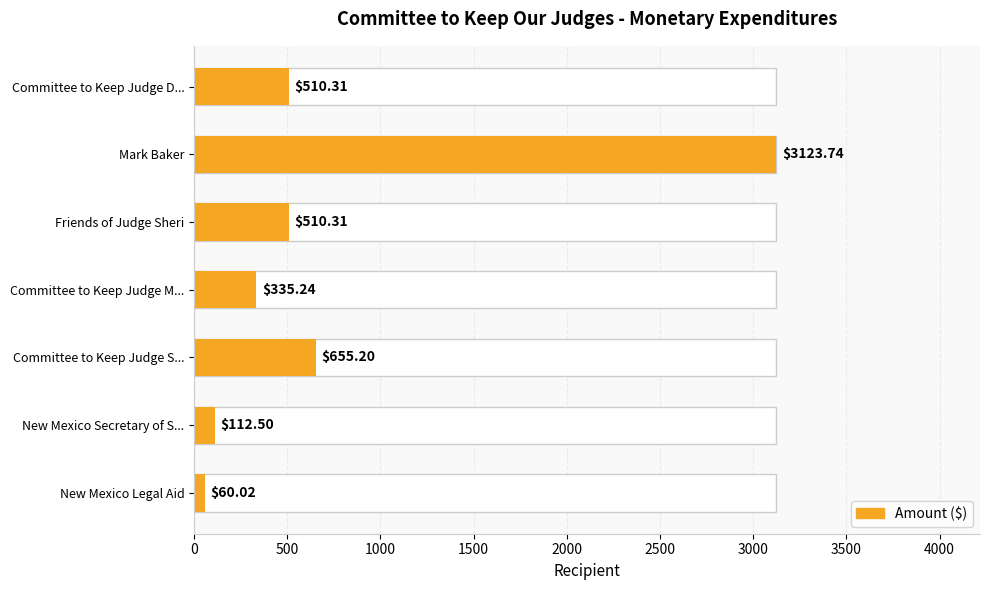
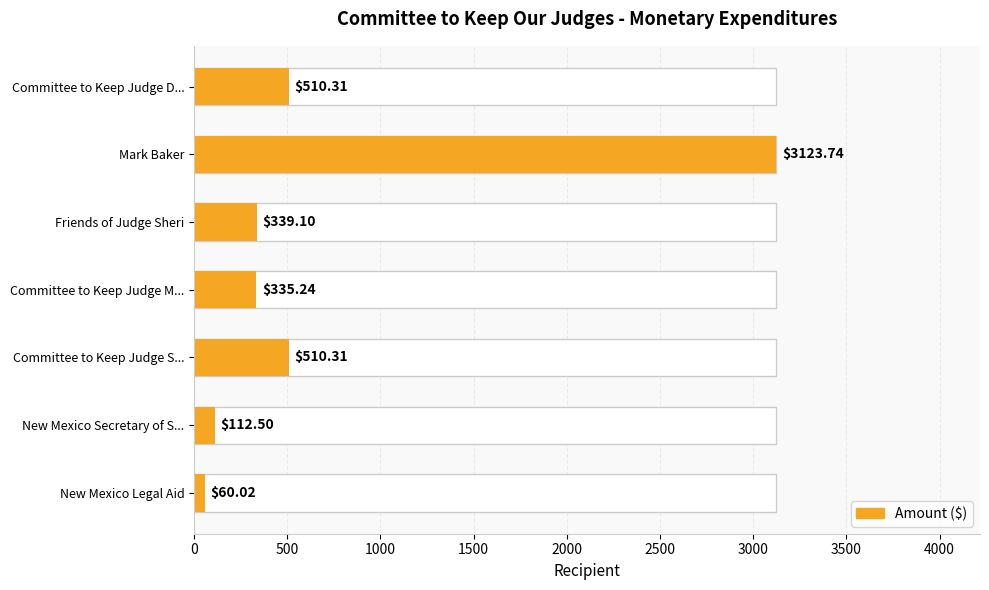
Amount ($), Friends of Judge Sheri: $510.31 -> $339.10
Amount ($), Committee to Keep Judge S...: $655.20 -> $510.31
